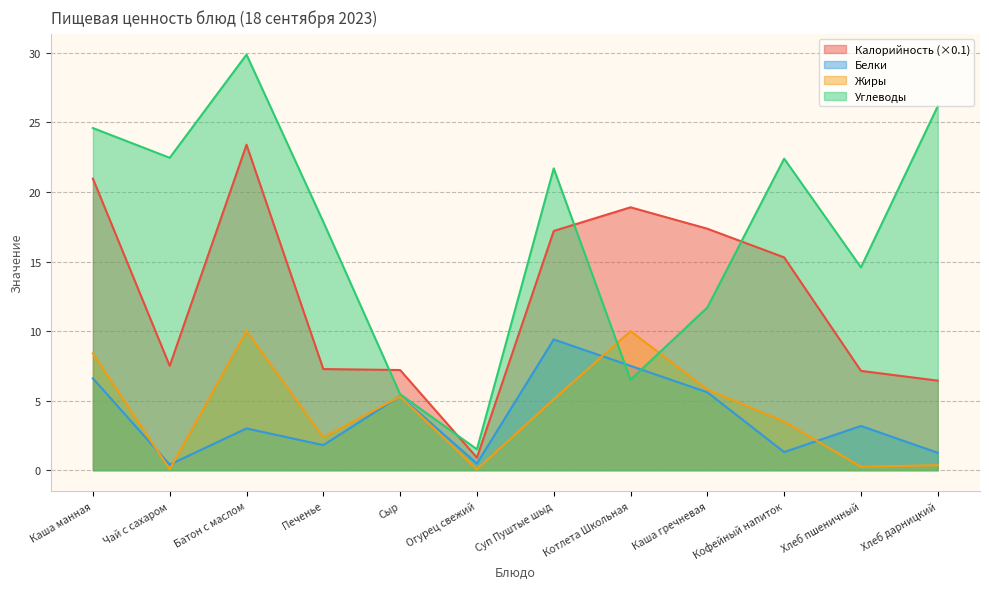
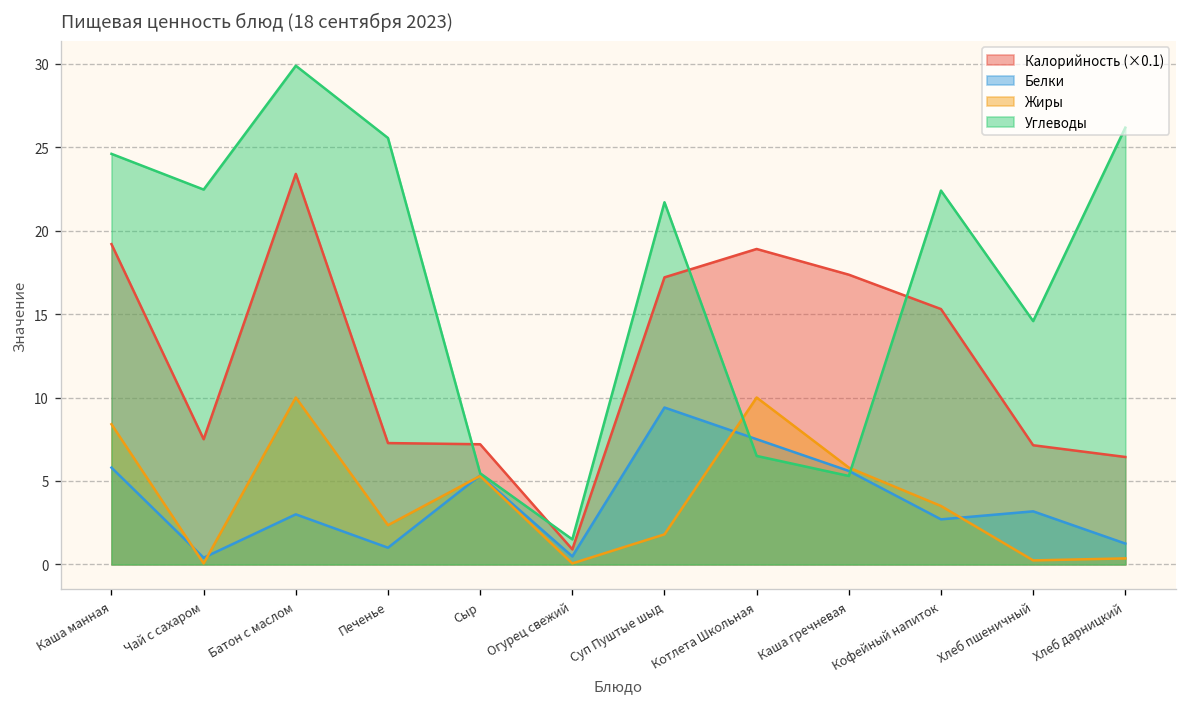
Калорийность (×0.1), Каша манная: 21.0 -> 19.2
Белки, Каша манная: 6.6 -> 5.8
Белки, Печенье: 1.8 -> 1.0
Углеводы, Печенье: 17.9 -> 25.6
Жиры, Суп Пуштые шыд: 5.1 -> 1.8
Углеводы, Каша гречневая: 11.7 -> 5.3
Белки, Кофейный напиток: 1.3 -> 2.7
